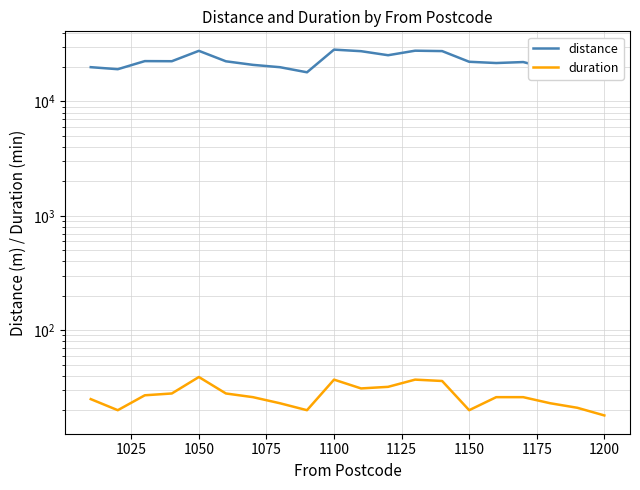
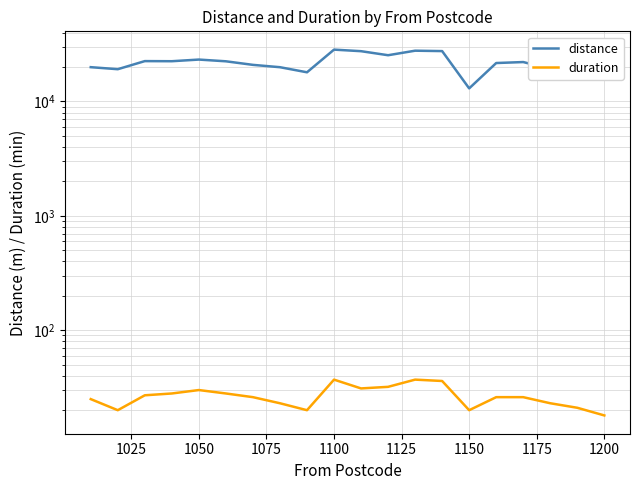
distance, 1050: 28000 -> 23000
duration, 1050: 39 -> 30
distance, 1150: 22000 -> 13000
